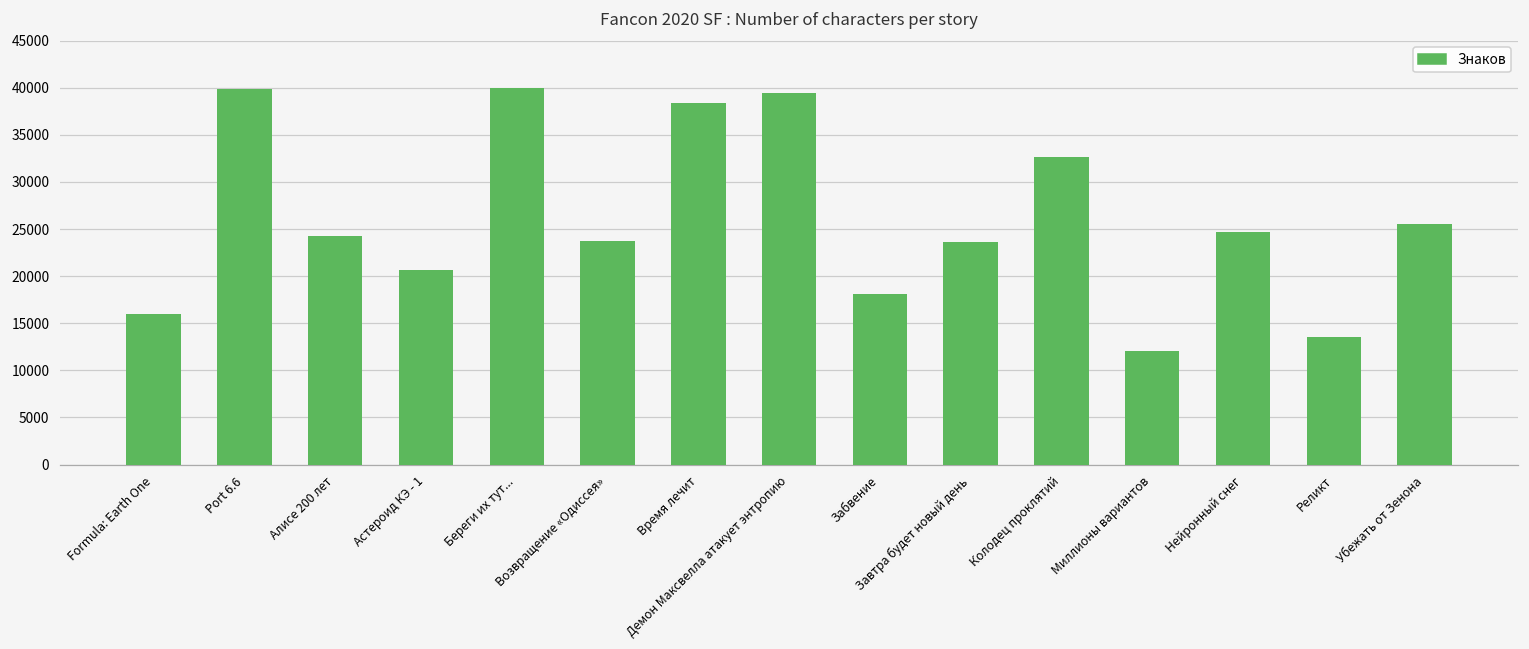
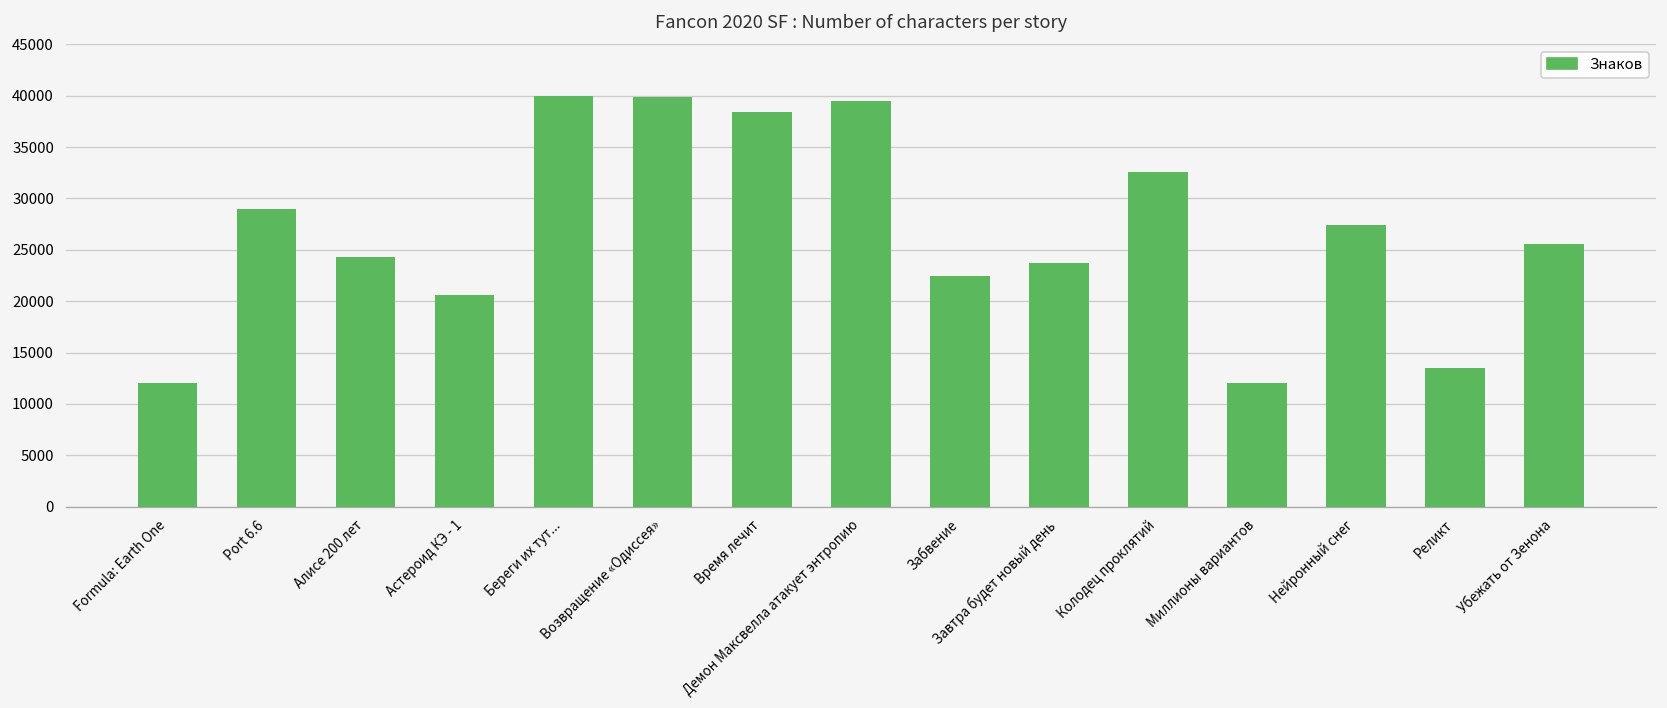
Formula: Earth One: 16000 -> 12000
Port 6.6: 40000 -> 29000
Возвращение «Одиссея»: 24000 -> 40000
Забвение: 18000 -> 22000
Нейронный снег: 25000 -> 27000
